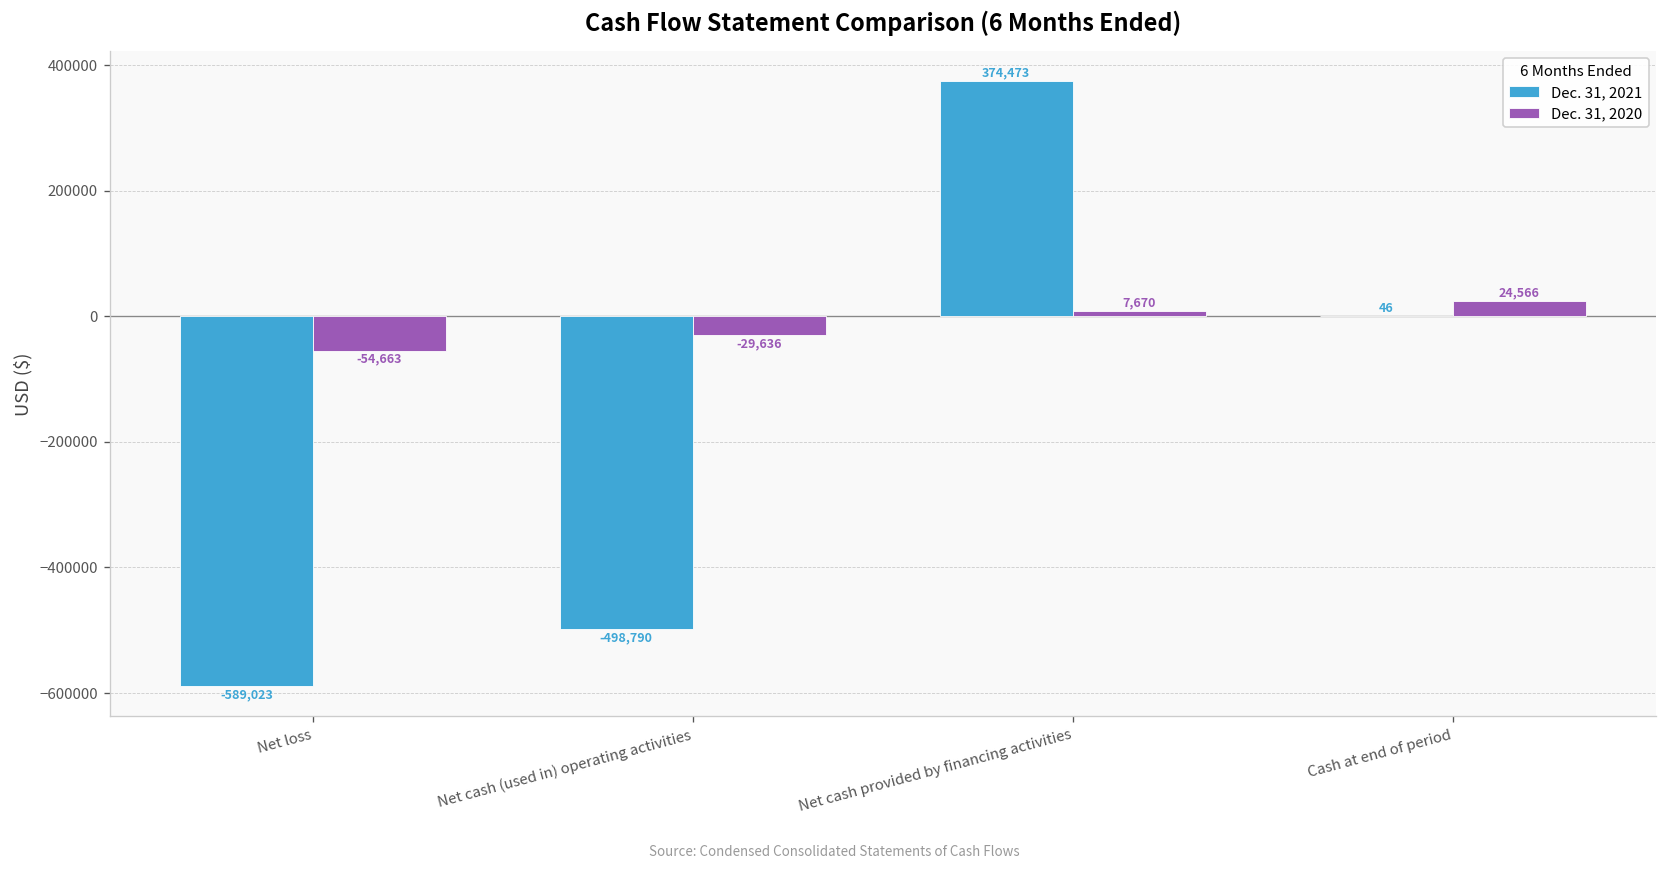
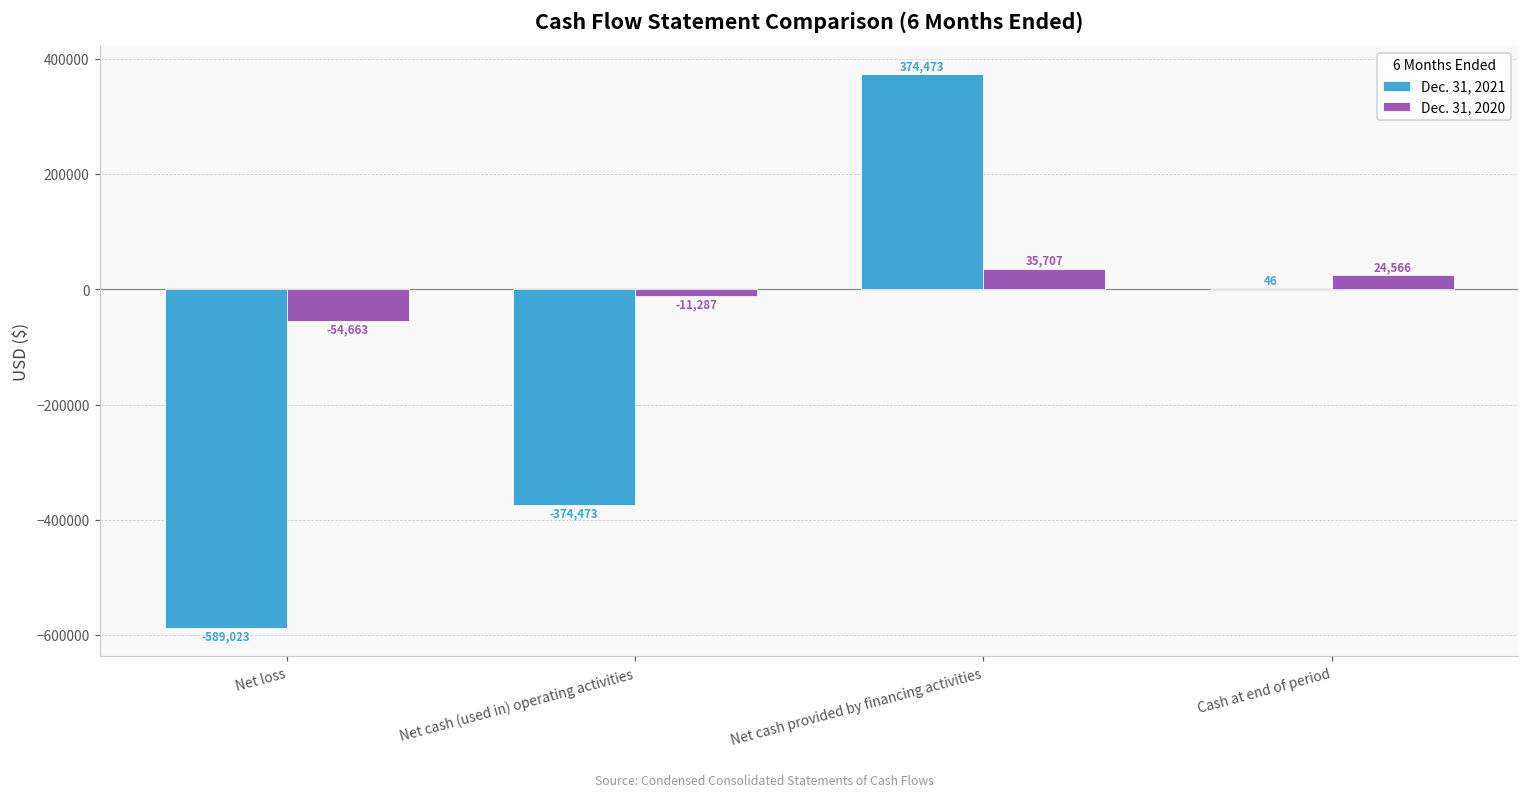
Dec. 31, 2021, Net cash (used in) operating activities: -498,790 -> -374,473
Dec. 31, 2020, Net cash (used in) operating activities: -29,636 -> -11,287
Dec. 31, 2020, Net cash provided by financing activities: 7,670 -> 35,707
